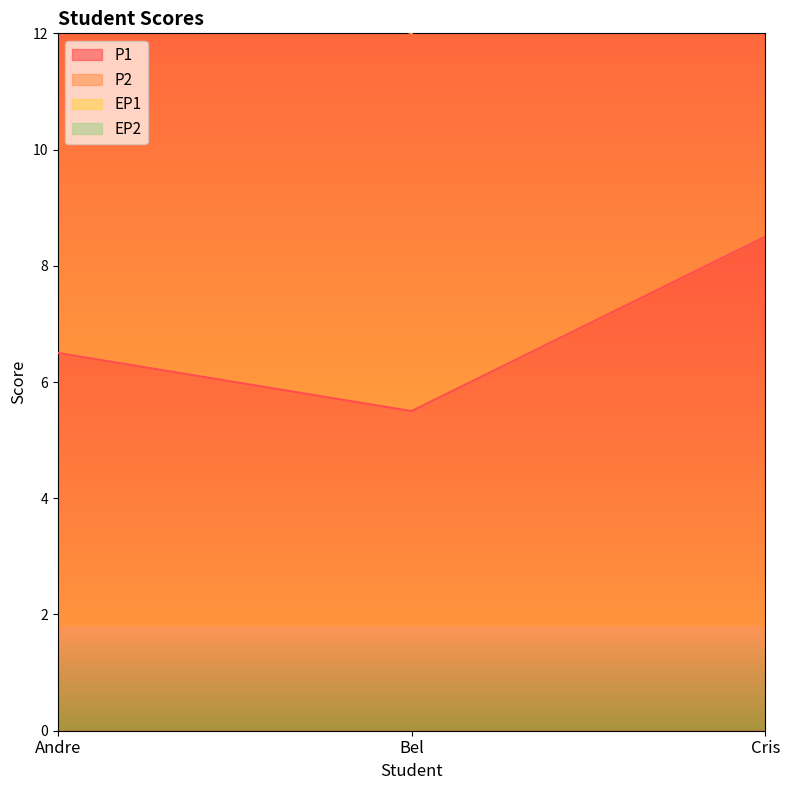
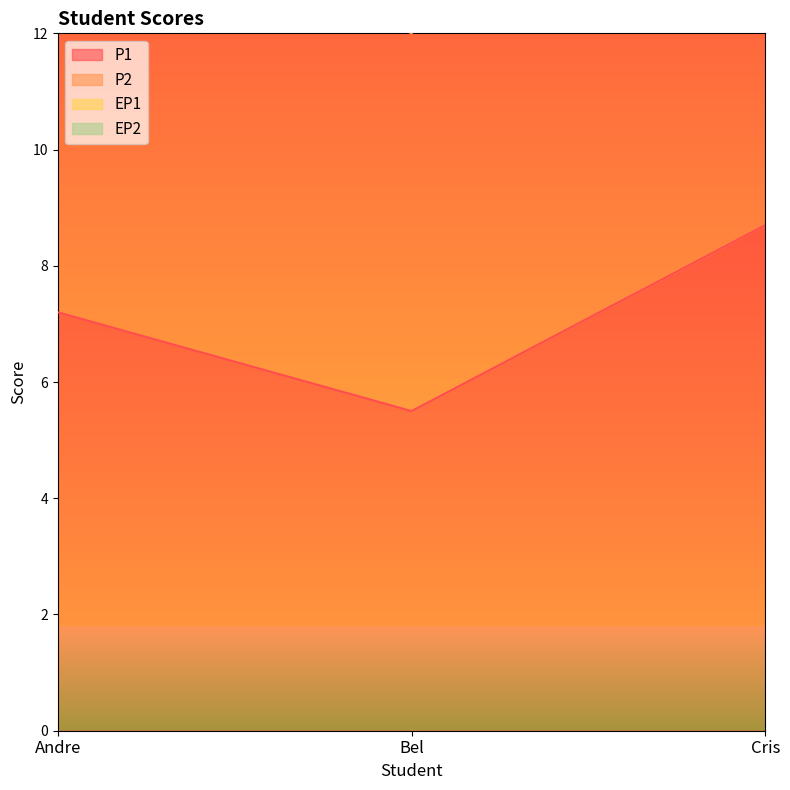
P1, Andre: 6.5 -> 7.2
P1, Cris: 8.5 -> 8.7
